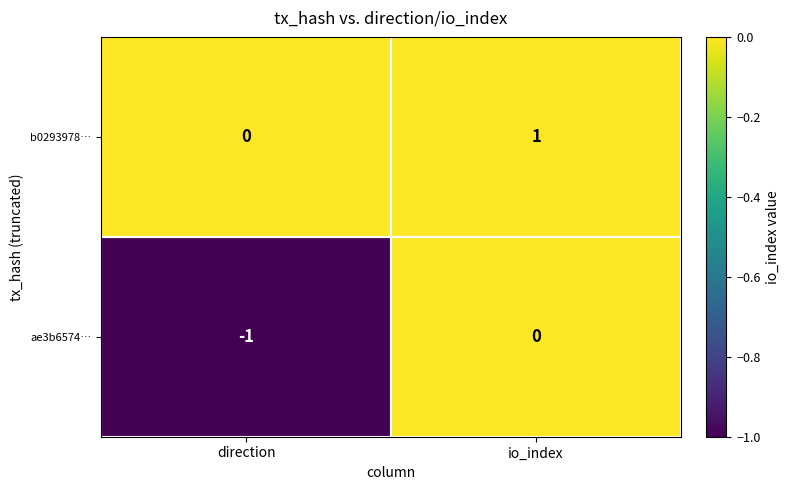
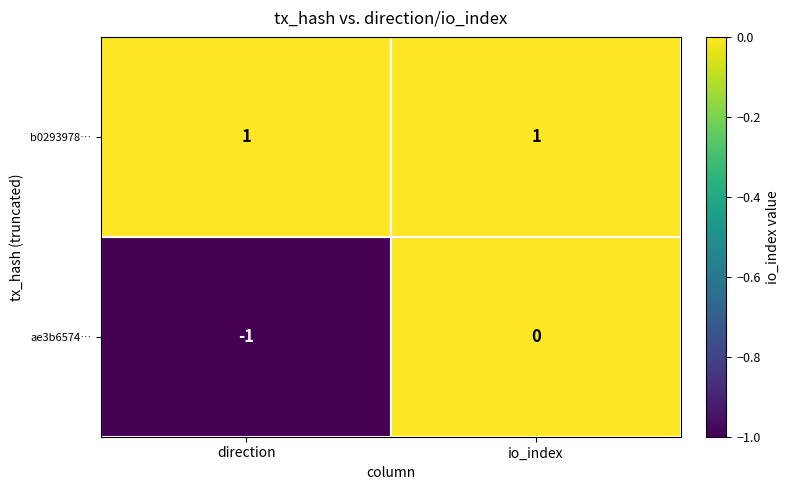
b0293978…, direction: 0 -> 1
